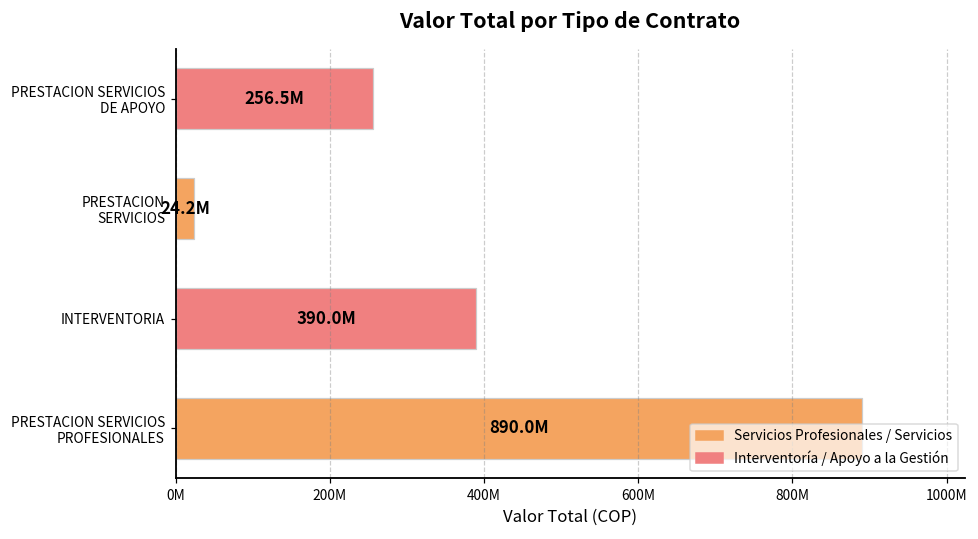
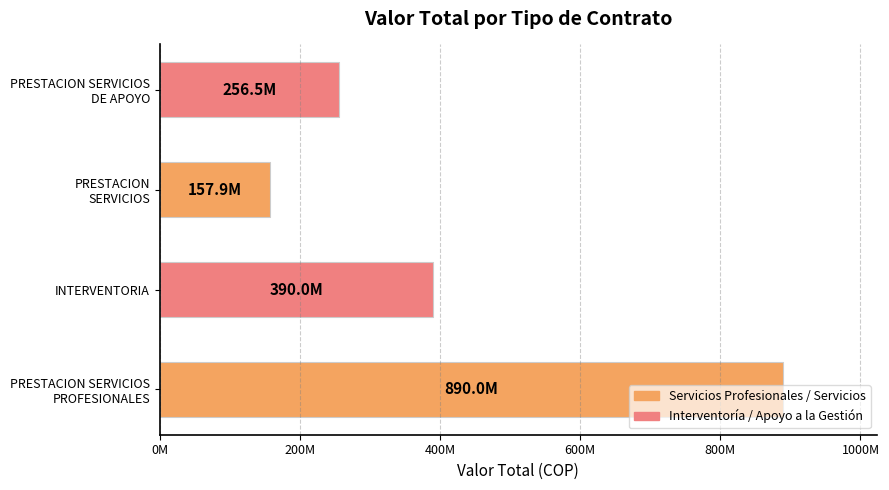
PRESTACION SERVICIOS: 24.2M -> 157.9M
